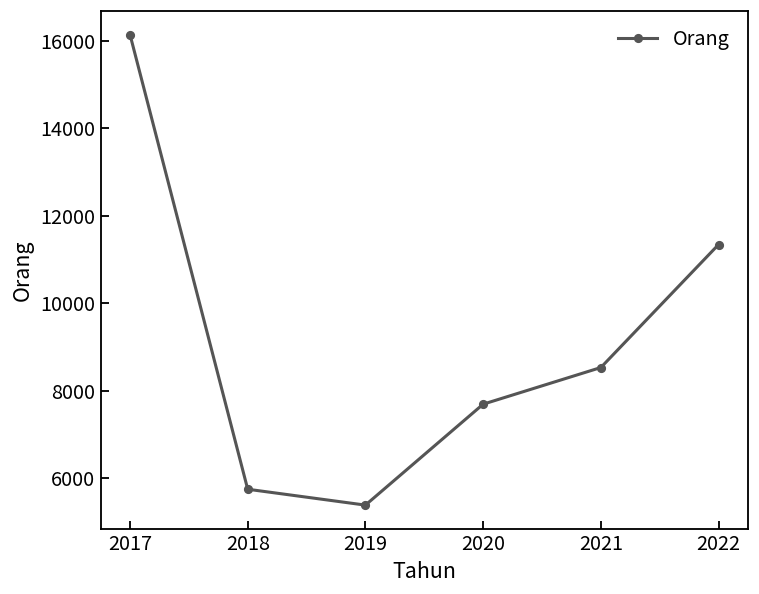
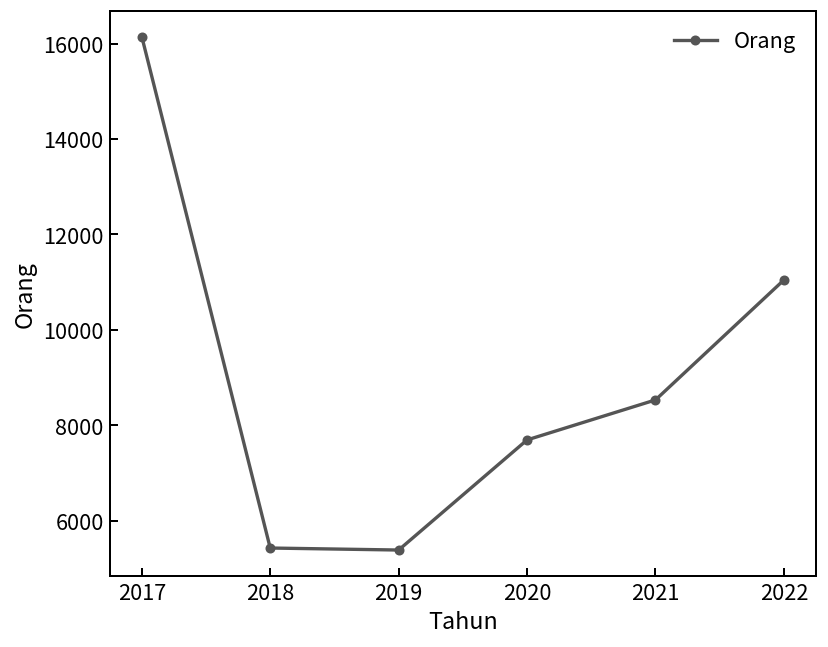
2018: 5800 -> 5400
2022: 11300 -> 11000
